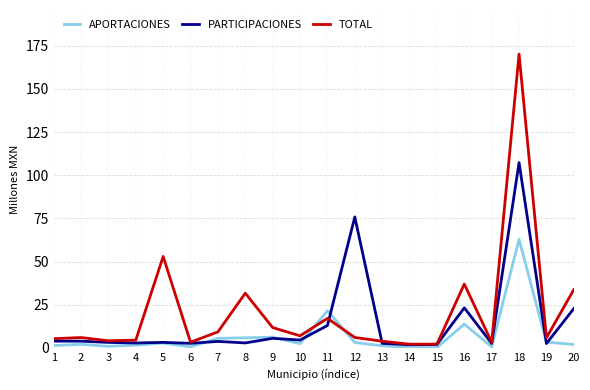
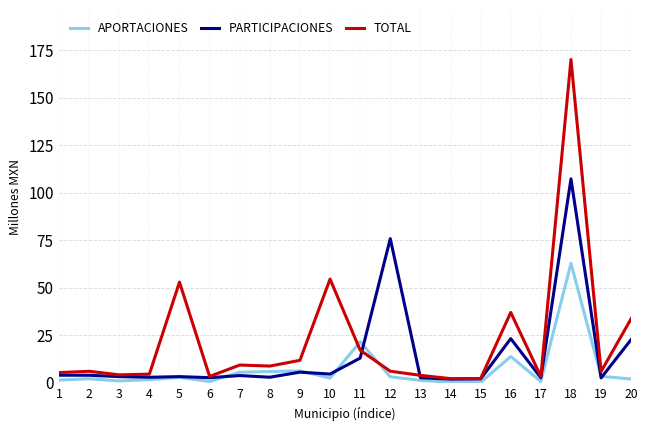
TOTAL, 8: 32 -> 9
TOTAL, 10: 7 -> 55
